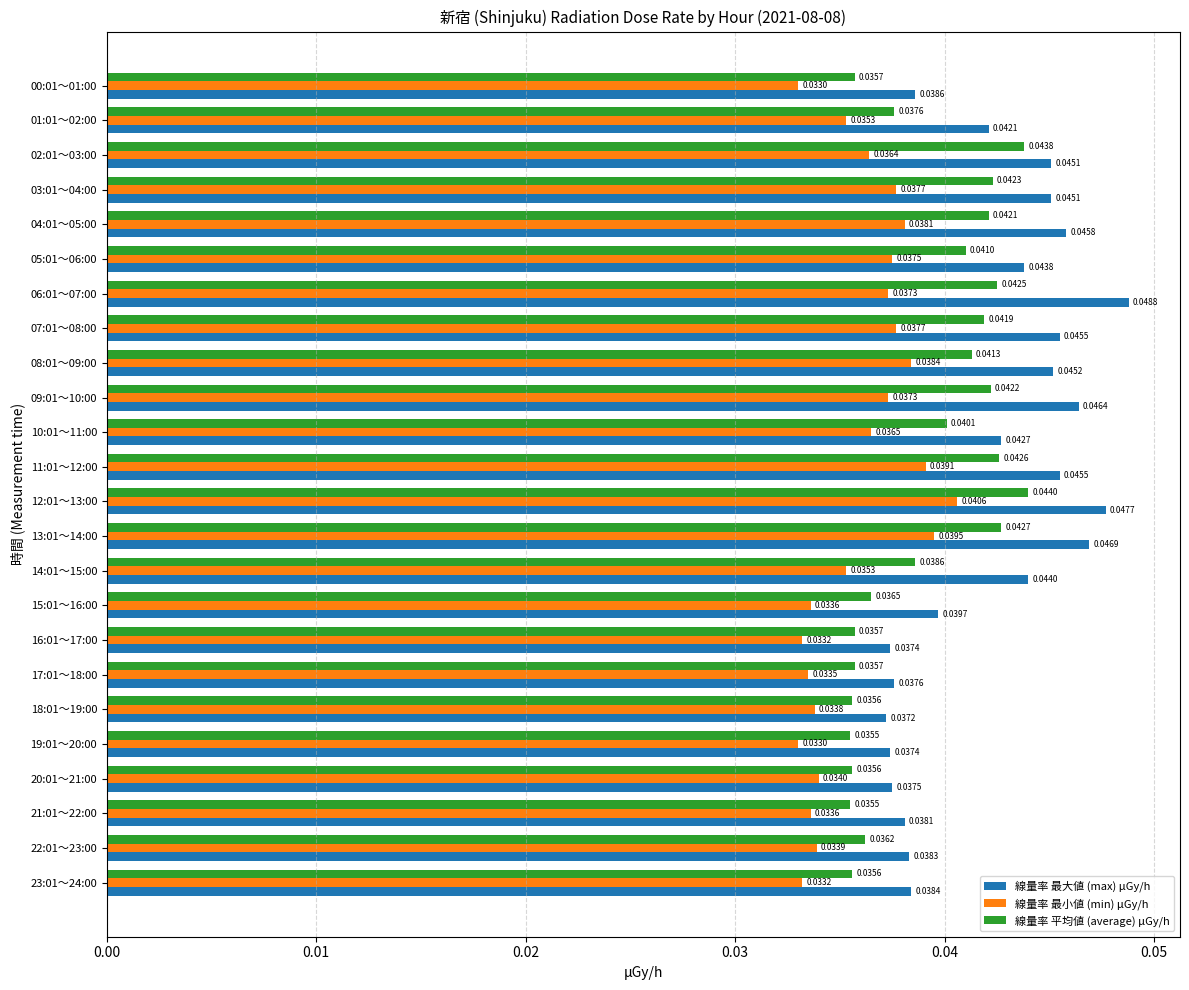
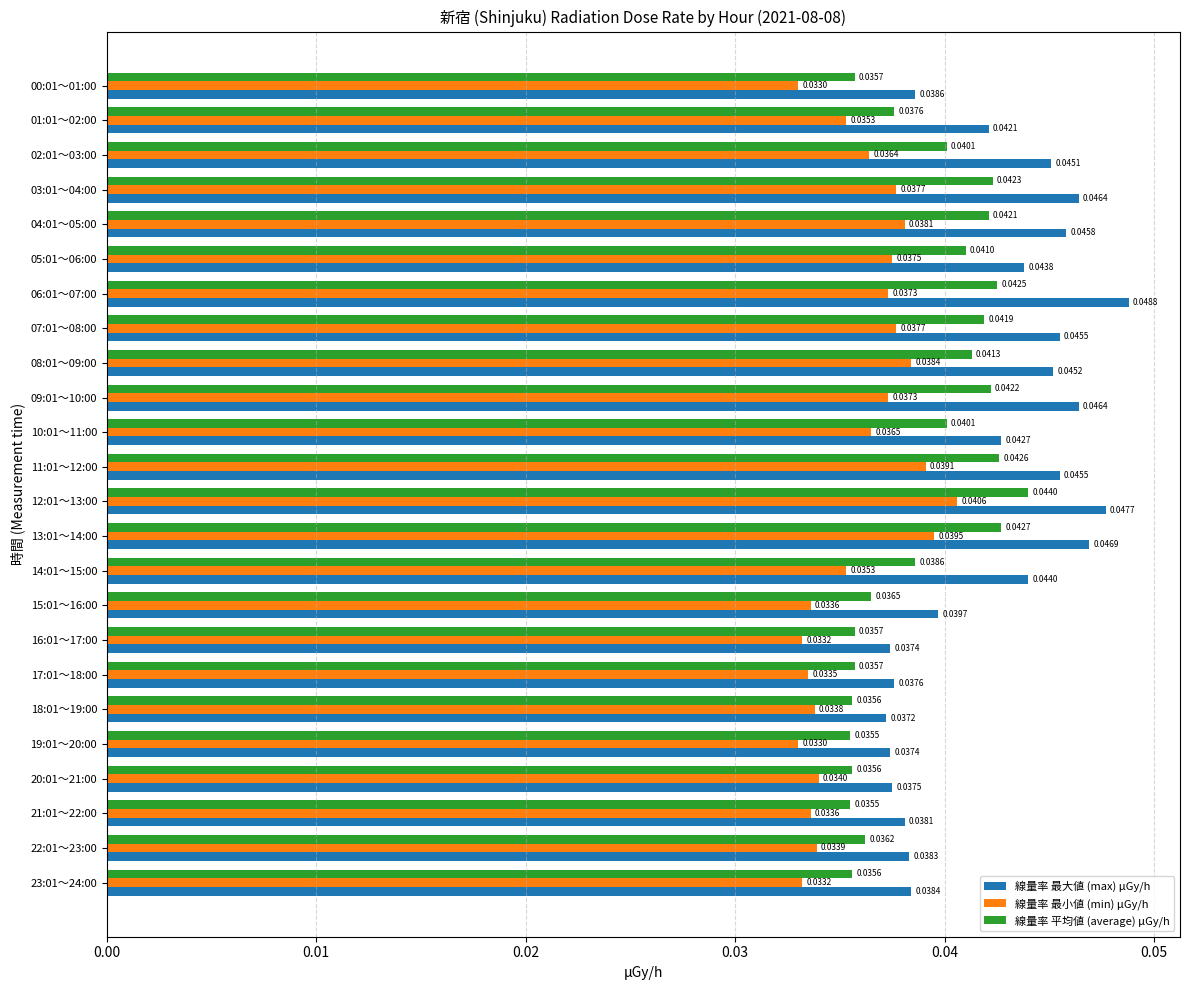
線量率 平均値 (average) μGy/h, 02:01～03:00: 0.0438 -> 0.0401
線量率 最大値 (max) μGy/h, 03:01～04:00: 0.0451 -> 0.0464
